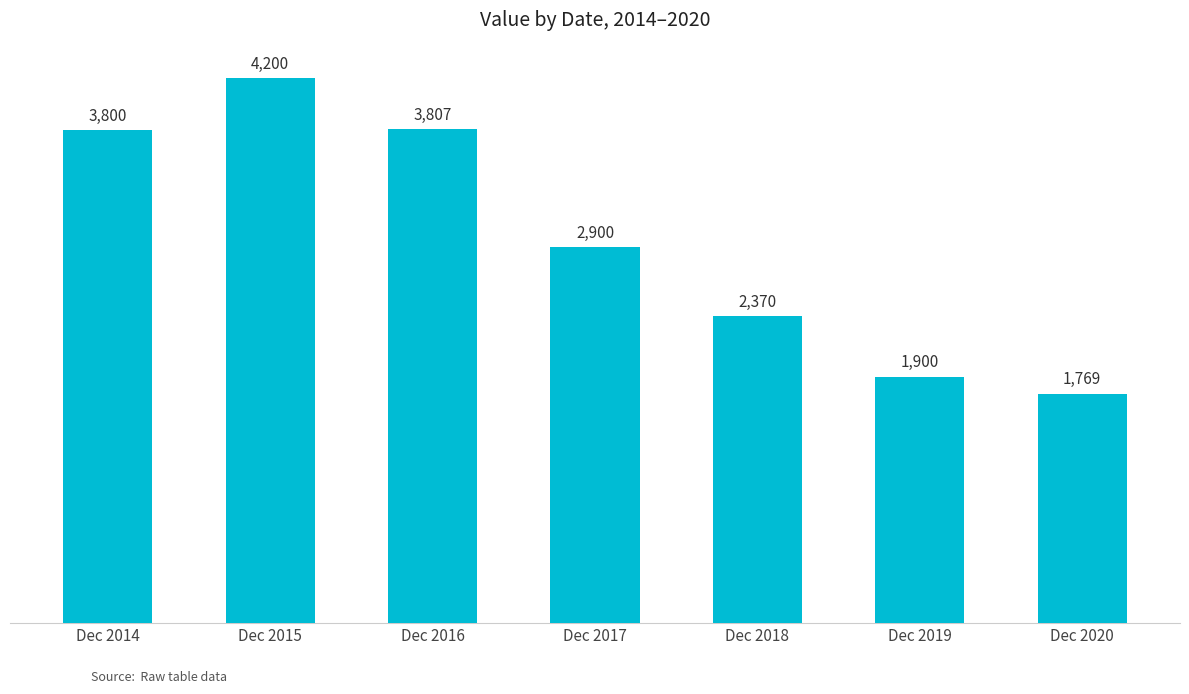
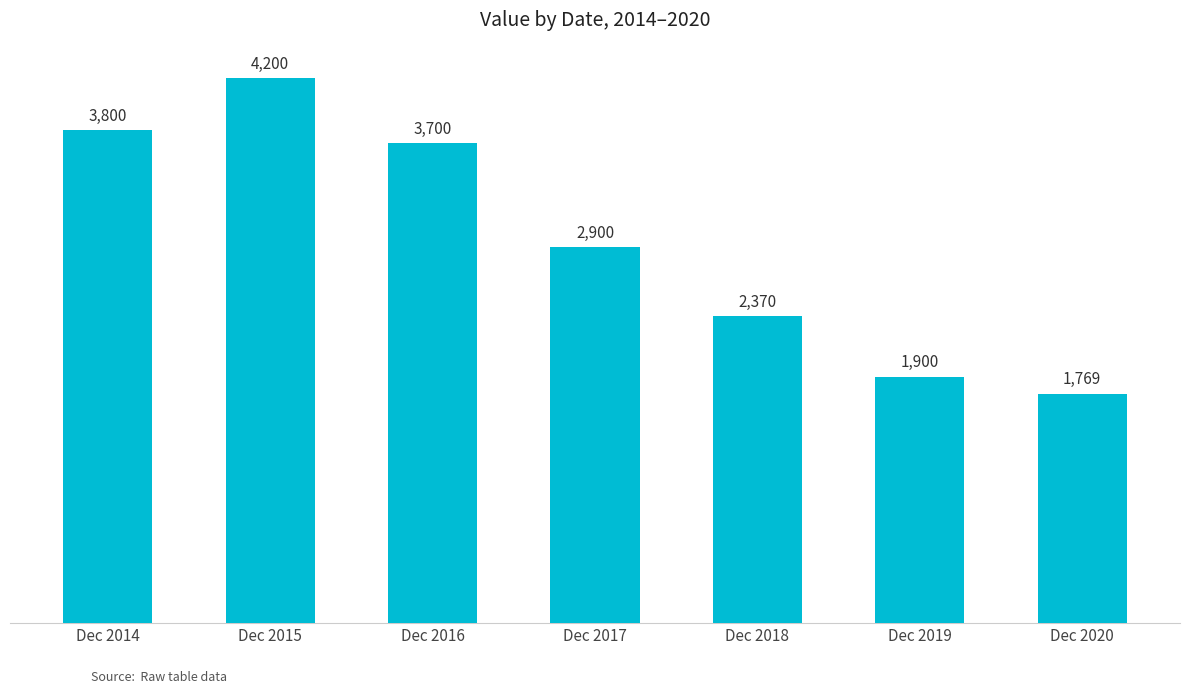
Dec 2016: 3,807 -> 3,700
